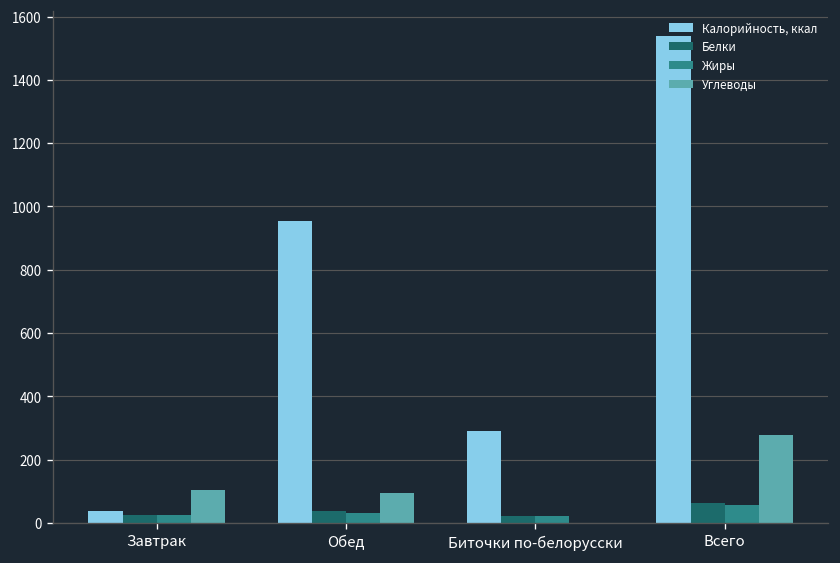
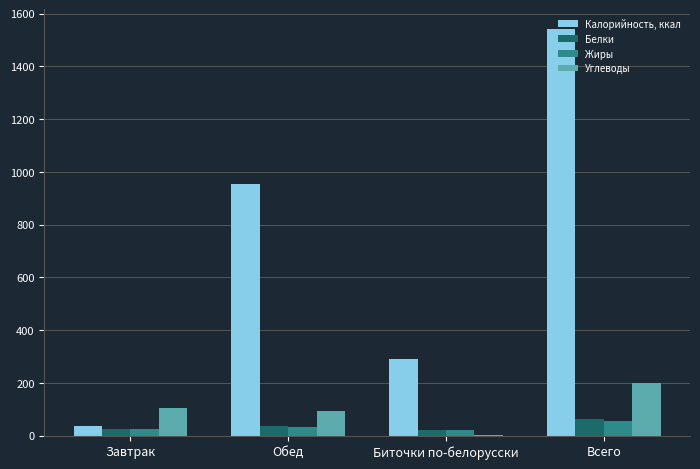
Углеводы, Всего: 280 -> 200
